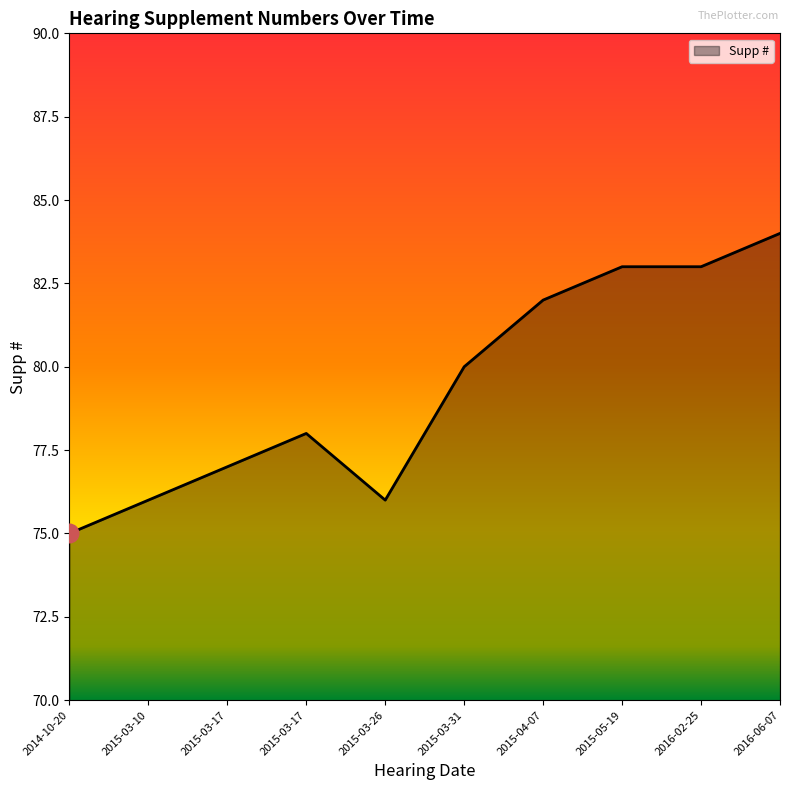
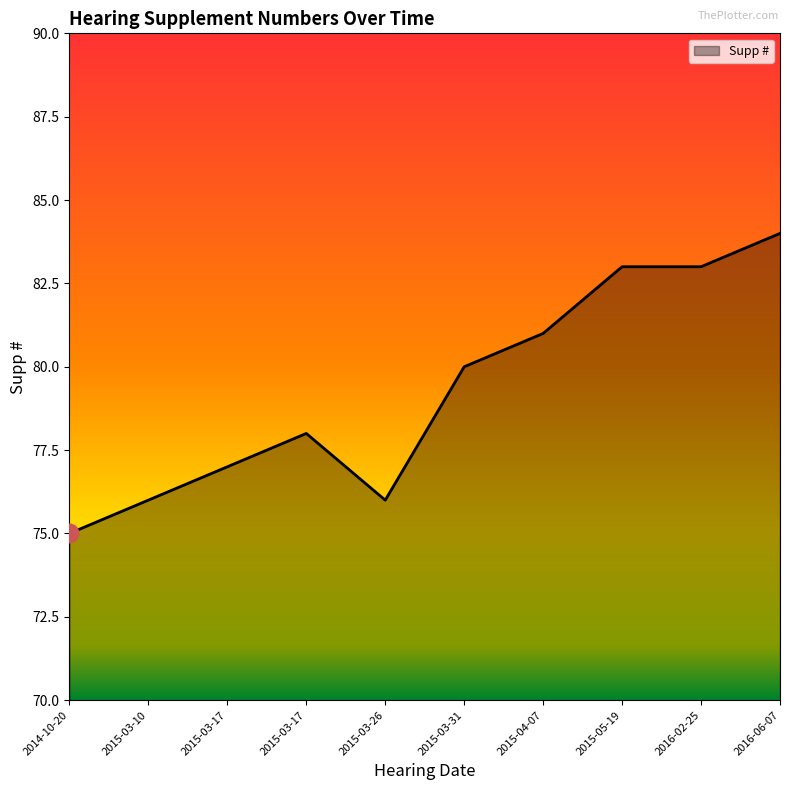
Supp #, 2015-04-07: 82 -> 81
